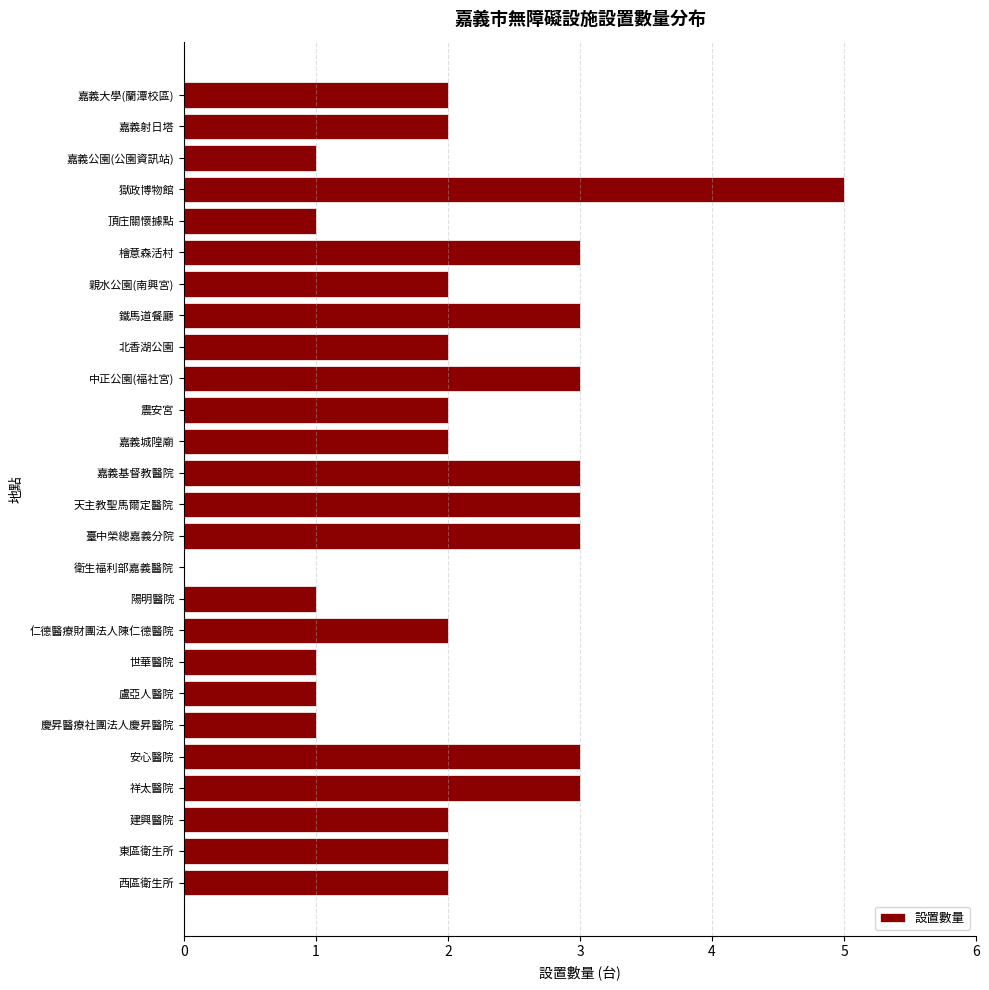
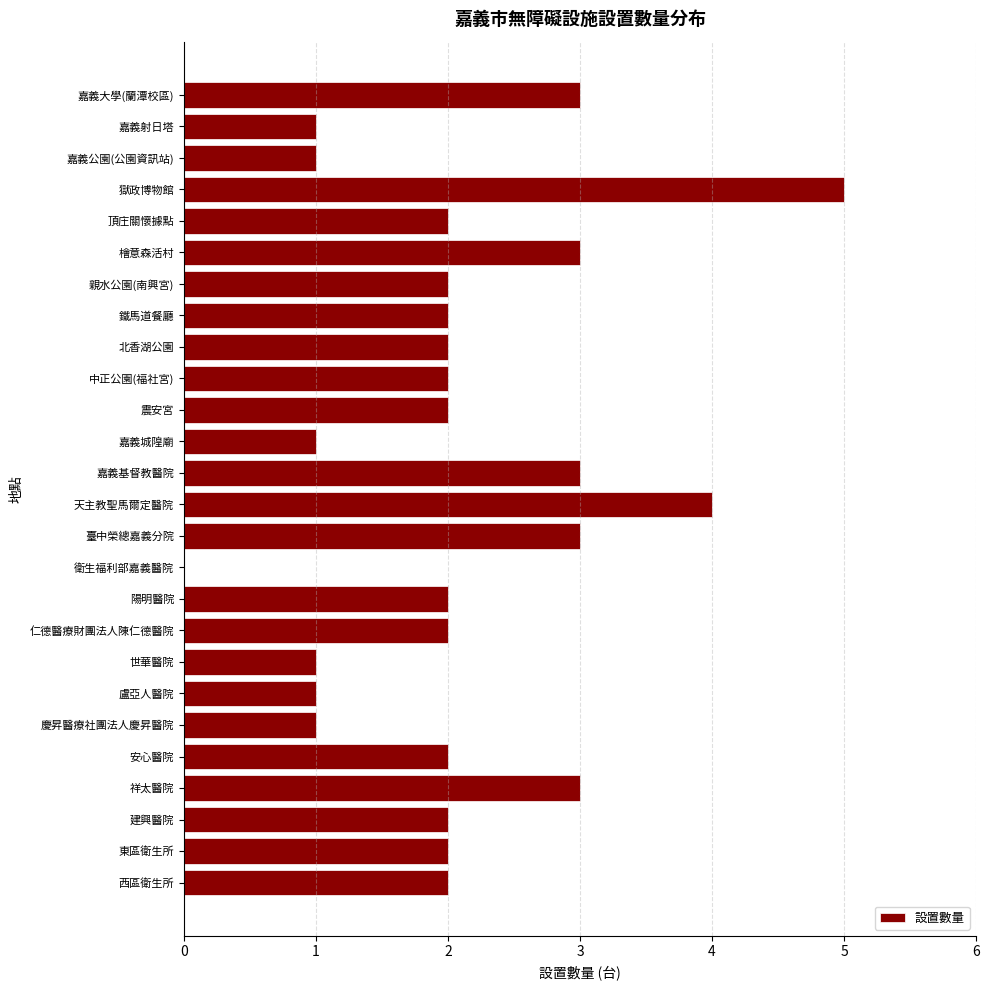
嘉義大學(蘭潭校區): 2 -> 3
嘉義射日塔: 2 -> 1
頂庄關懷據點: 1 -> 2
鐵馬道餐廳: 3 -> 2
中正公園(福社宮): 3 -> 2
嘉義城隍廟: 2 -> 1
天主教聖馬爾定醫院: 3 -> 4
陽明醫院: 1 -> 2
安心醫院: 3 -> 2
